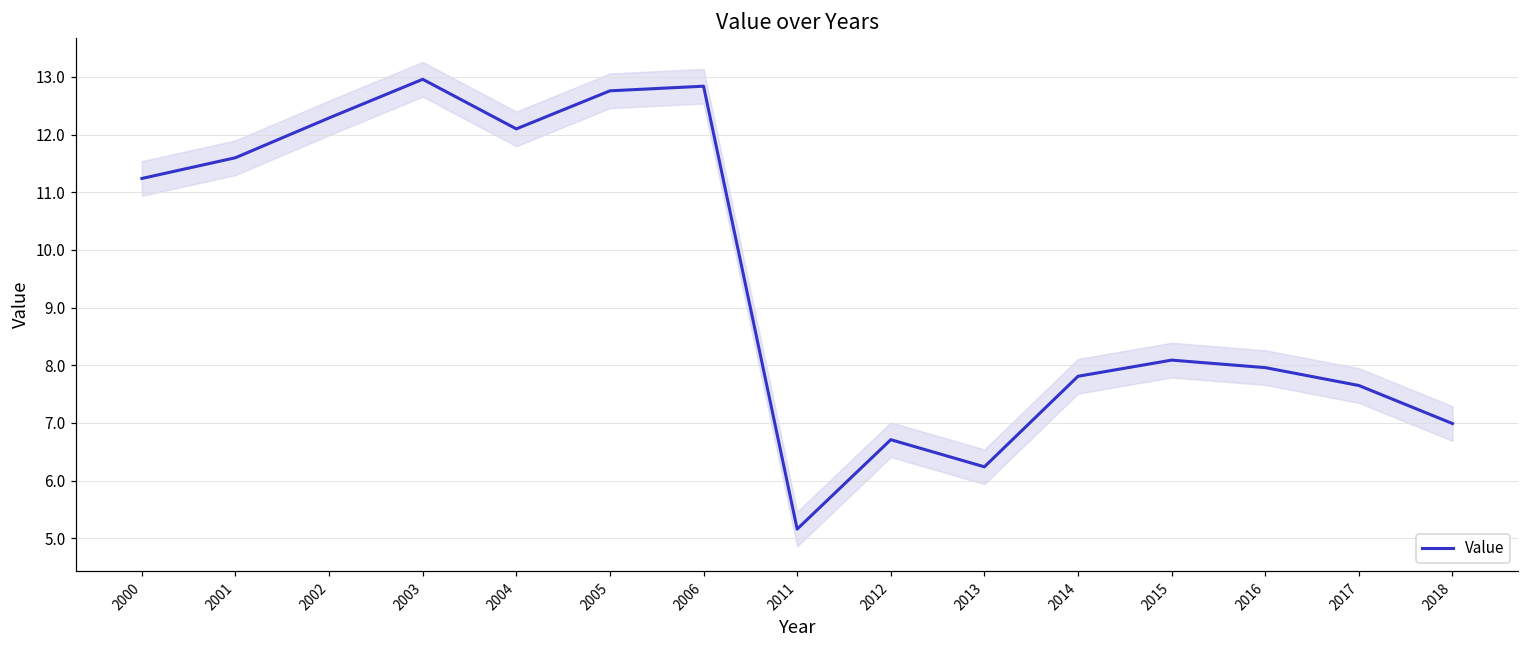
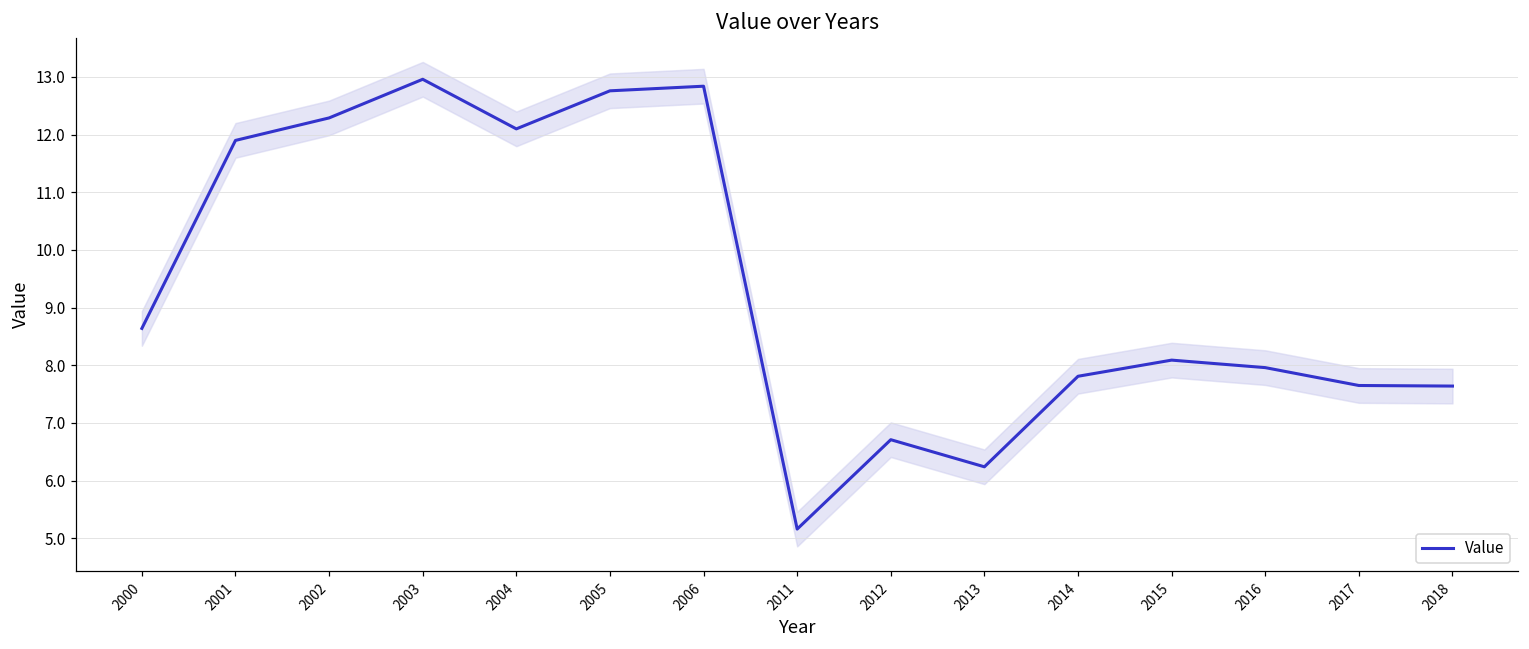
Value, 2000: 11.2 -> 8.6
Value, 2001: 11.6 -> 11.9
Value, 2018: 7.0 -> 7.6
